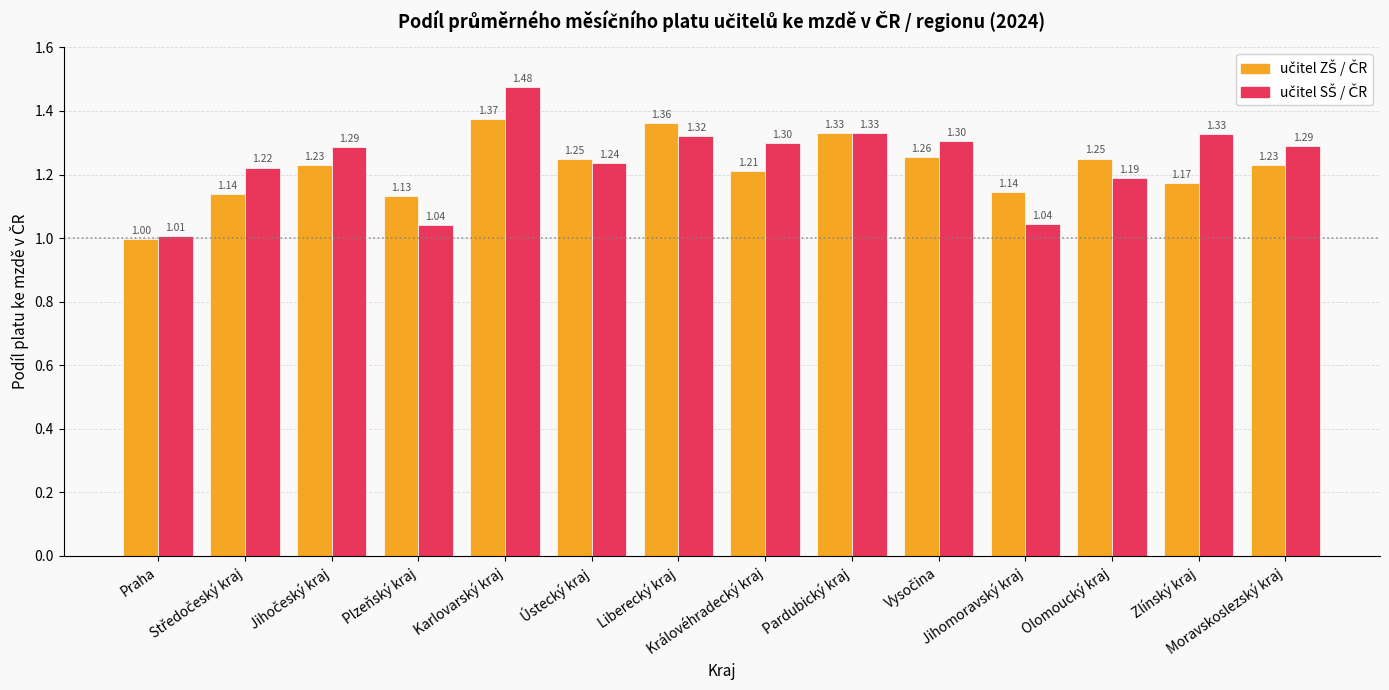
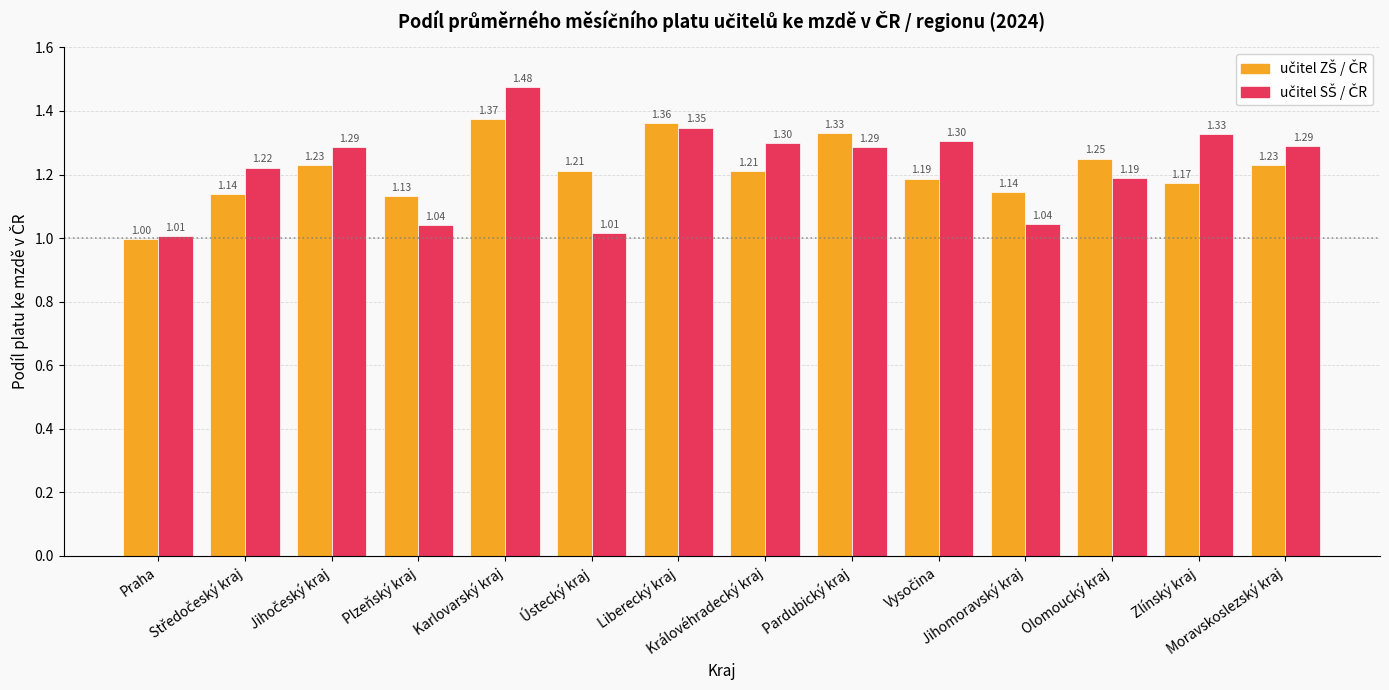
učitel ZŠ / ČR, Ústecký kraj: 1.25 -> 1.21
učitel SŠ / ČR, Ústecký kraj: 1.24 -> 1.01
učitel SŠ / ČR, Liberecký kraj: 1.32 -> 1.35
učitel SŠ / ČR, Pardubický kraj: 1.33 -> 1.29
učitel ZŠ / ČR, Vysočina: 1.26 -> 1.19
